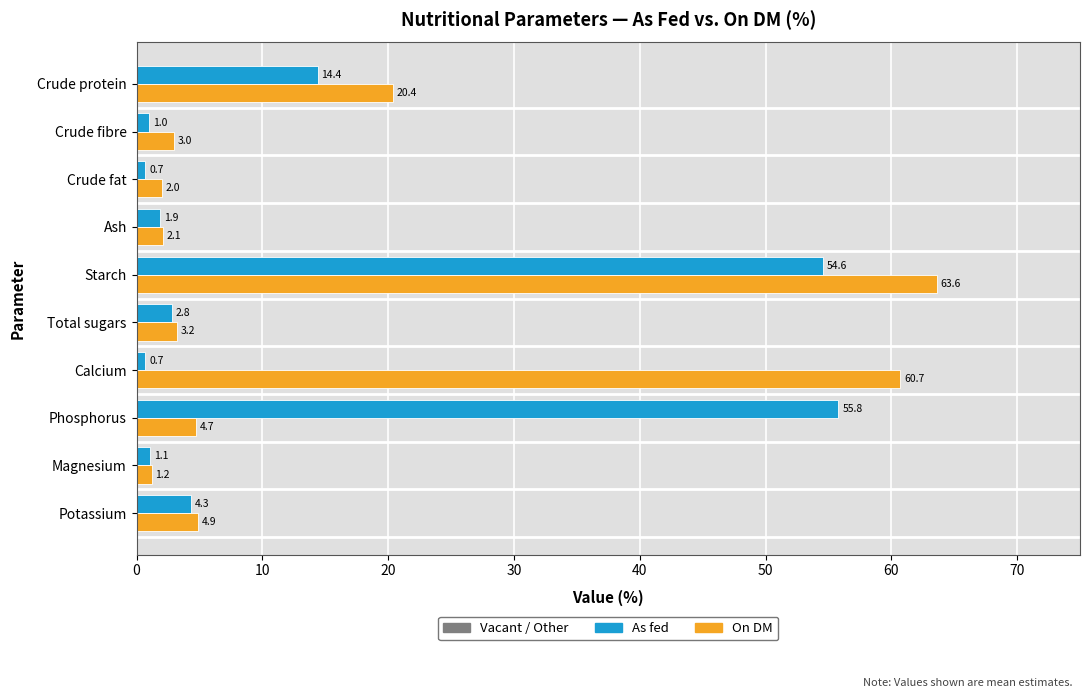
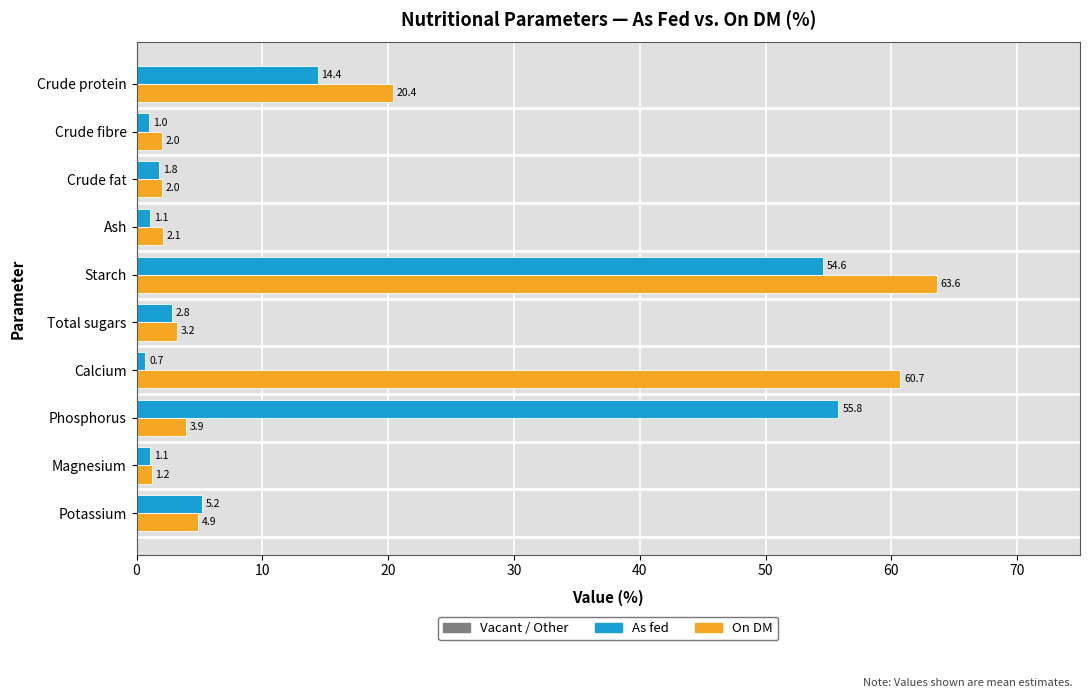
On DM, Crude fibre: 3.0 -> 2.0
As fed, Crude fat: 0.7 -> 1.8
As fed, Ash: 1.9 -> 1.1
On DM, Phosphorus: 4.7 -> 3.9
As fed, Potassium: 4.3 -> 5.2
